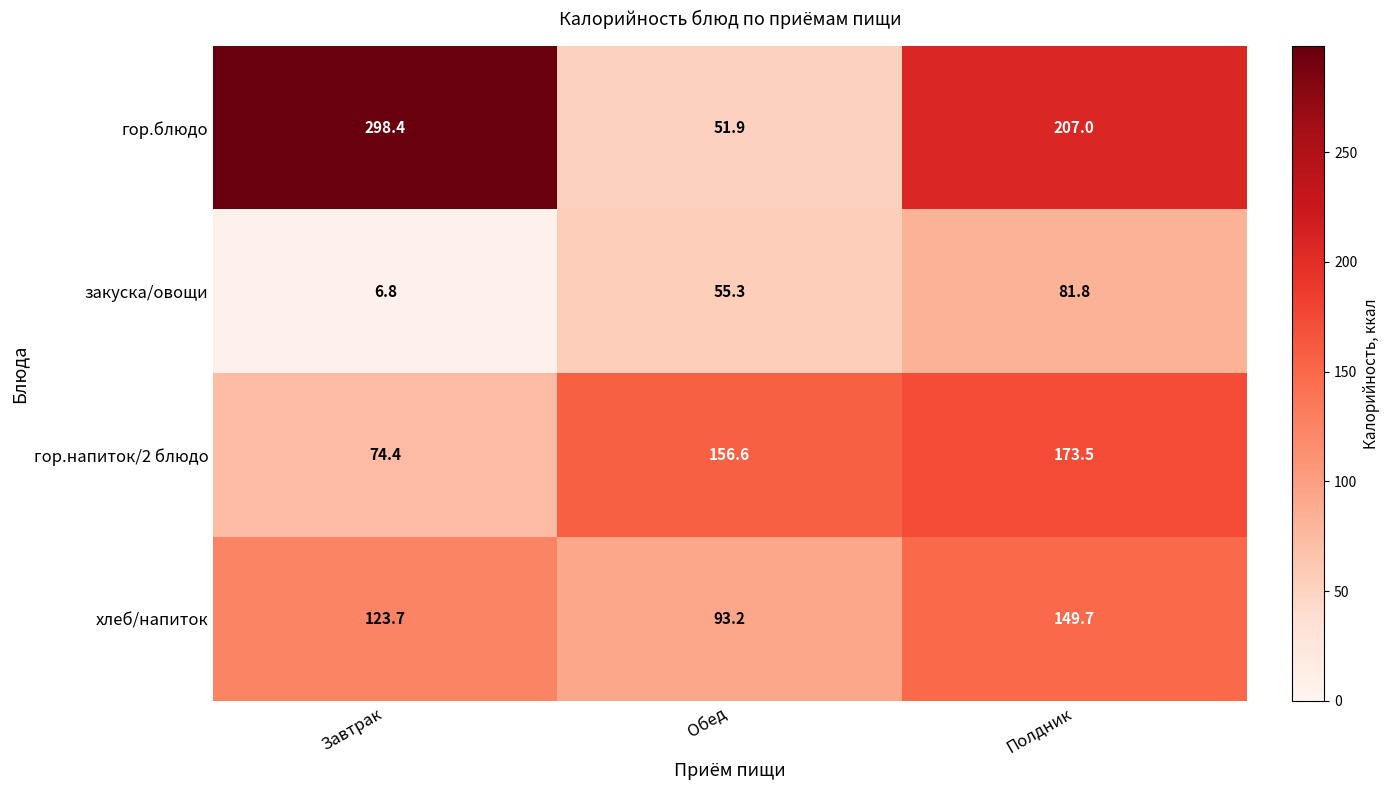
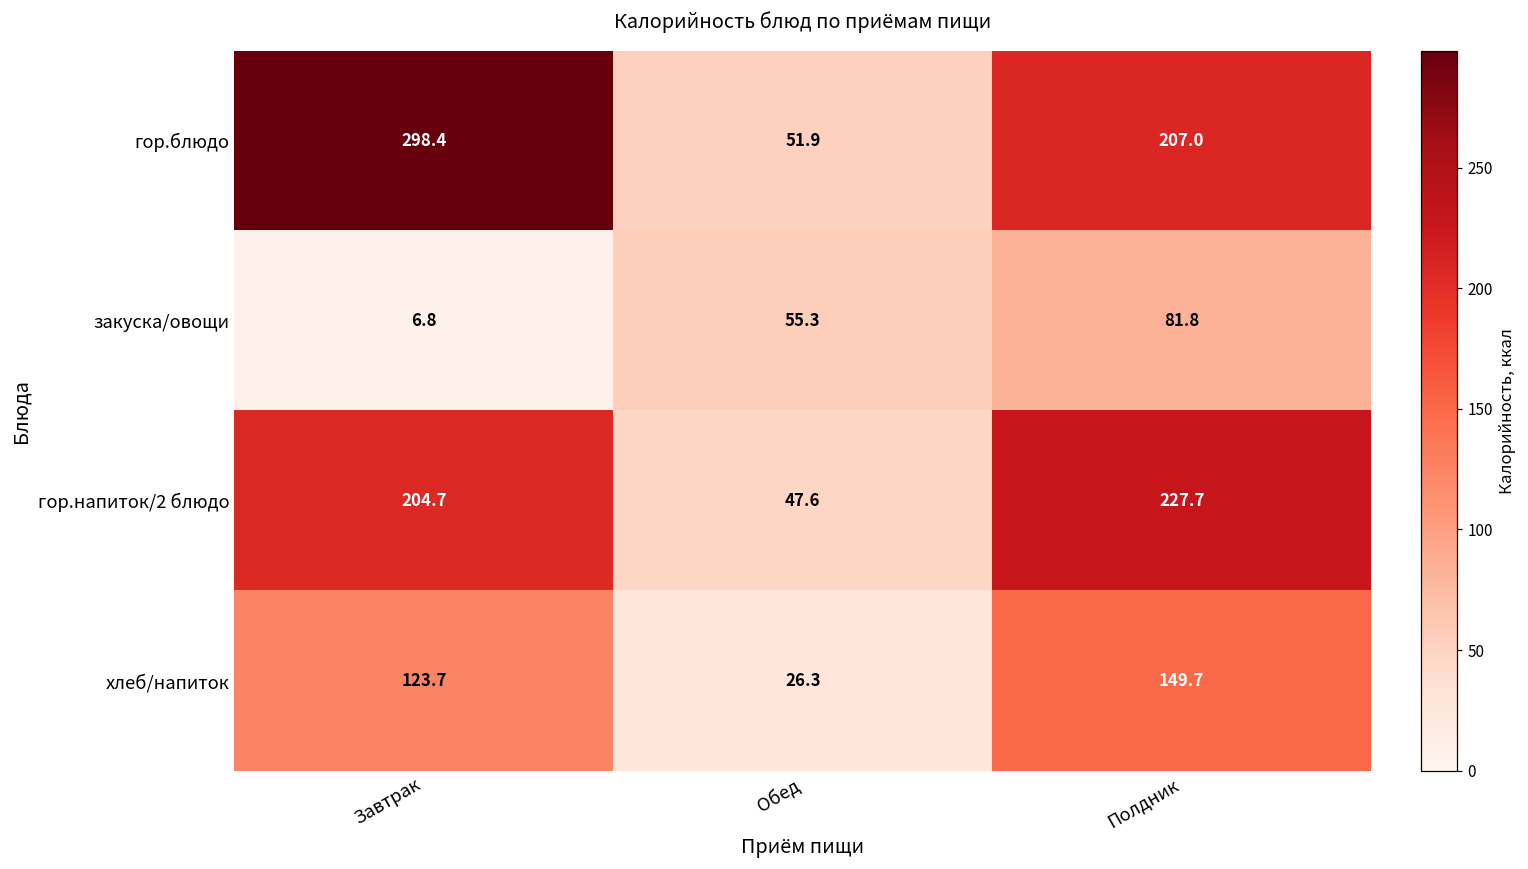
гор.напиток/2 блюдо, Завтрак: 74.4 -> 204.7
гор.напиток/2 блюдо, Обед: 156.6 -> 47.6
гор.напиток/2 блюдо, Полдник: 173.5 -> 227.7
хлеб/напиток, Обед: 93.2 -> 26.3
